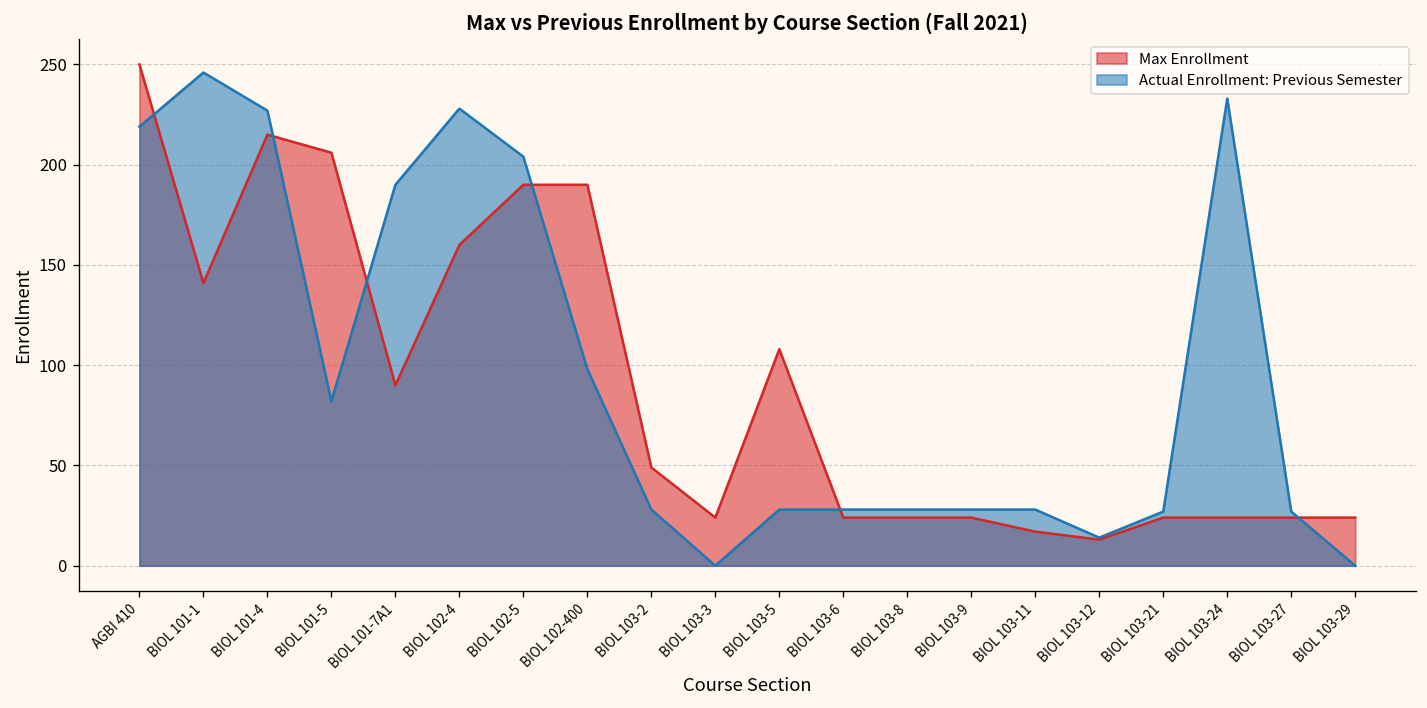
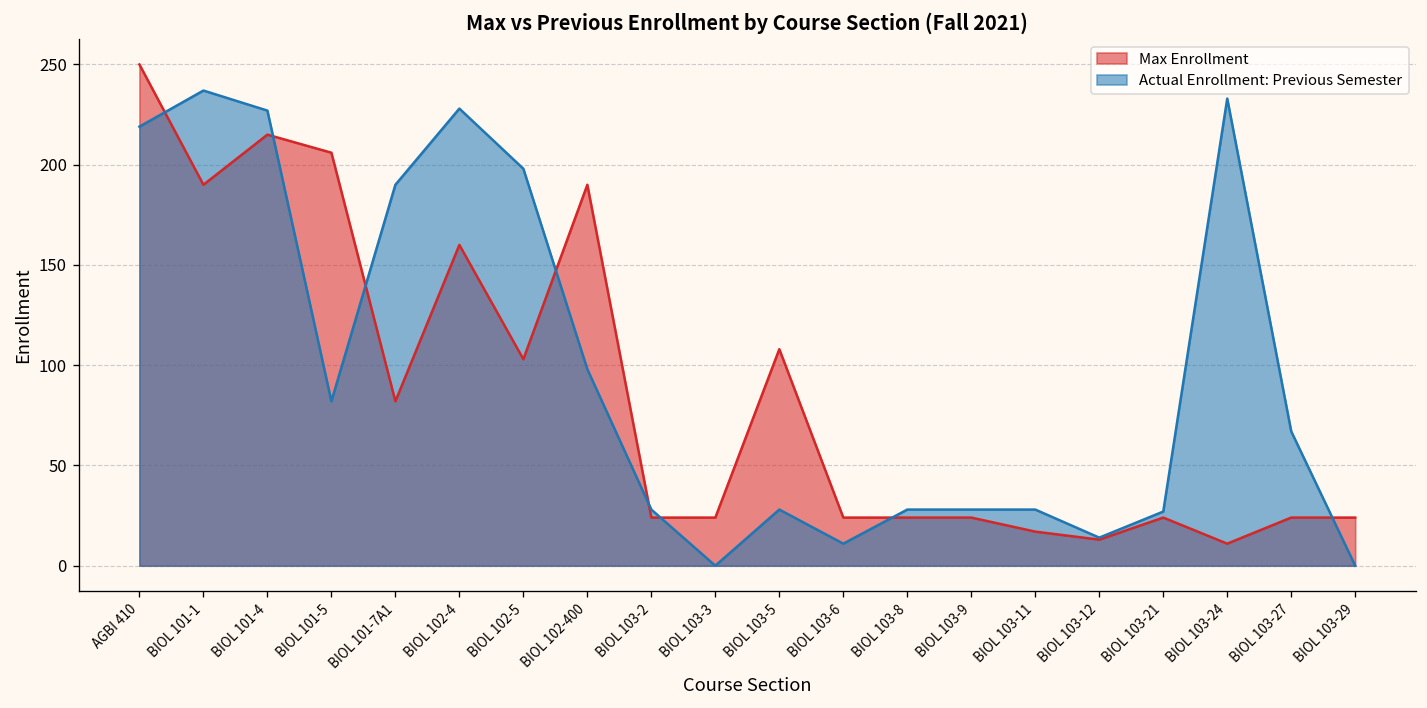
Max Enrollment, BIOL 101-1: 141 -> 190
Actual Enrollment: Previous Semester, BIOL 101-1: 246 -> 237
Max Enrollment, BIOL 101-7A1: 90 -> 82
Max Enrollment, BIOL 102-5: 190 -> 103
Actual Enrollment: Previous Semester, BIOL 102-5: 204 -> 198
Max Enrollment, BIOL 103-2: 49 -> 24
Actual Enrollment: Previous Semester, BIOL 103-6: 28 -> 11
Max Enrollment, BIOL 103-24: 24 -> 11
Actual Enrollment: Previous Semester, BIOL 103-27: 27 -> 67
